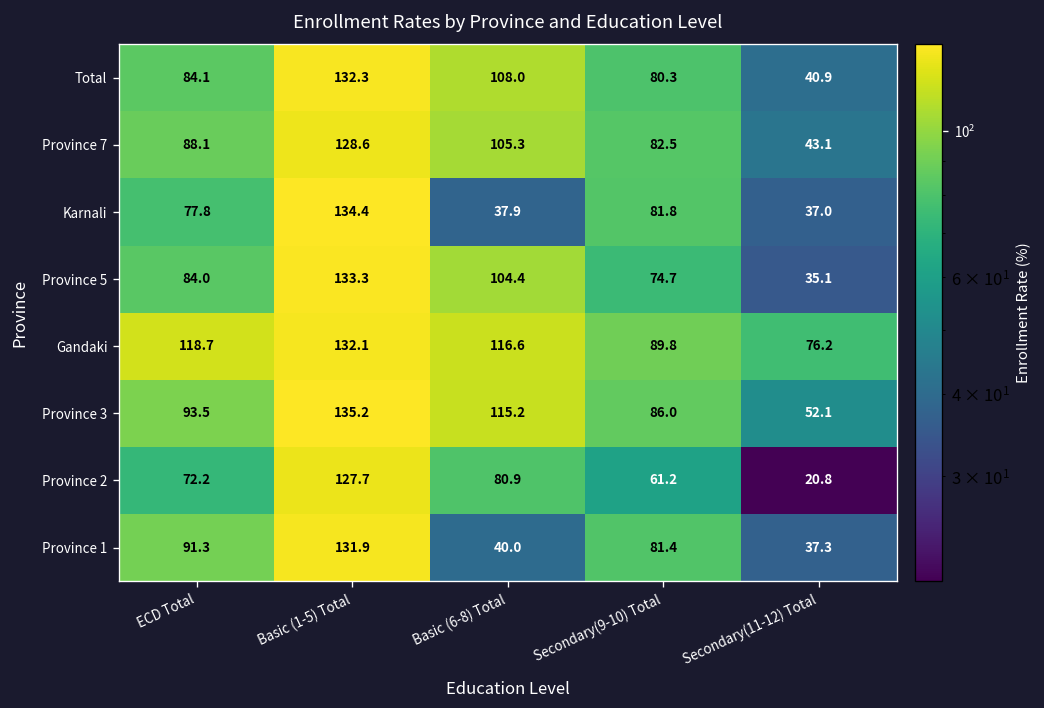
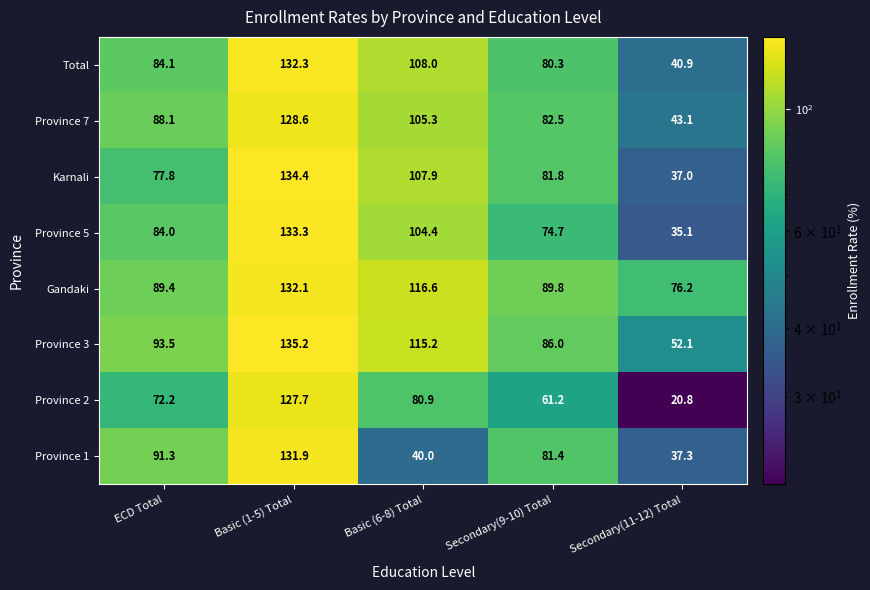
Karnali, Basic (6-8) Total: 37.9 -> 107.9
Gandaki, ECD Total: 118.7 -> 89.4
